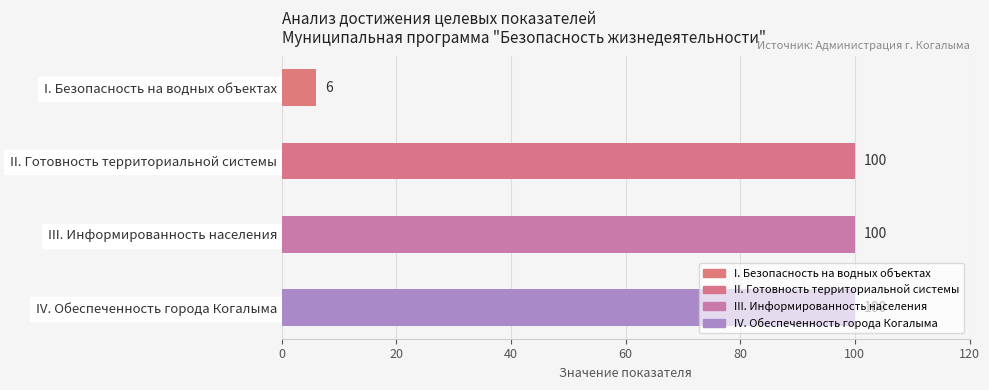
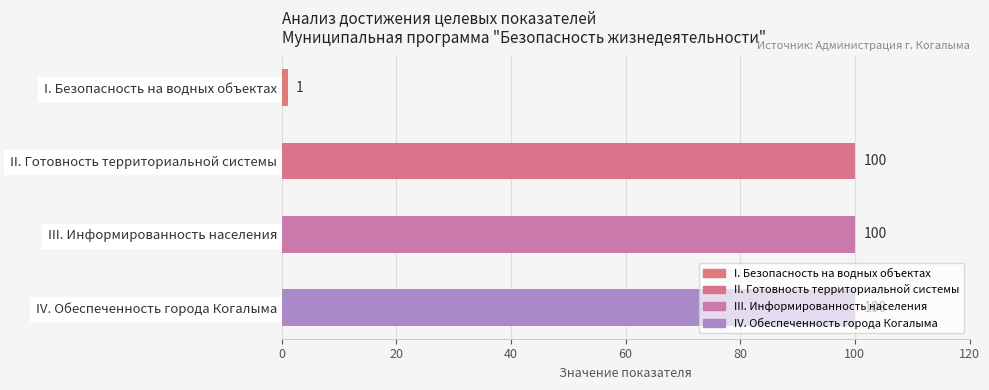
I. Безопасность на водных объектах: 6 -> 1
